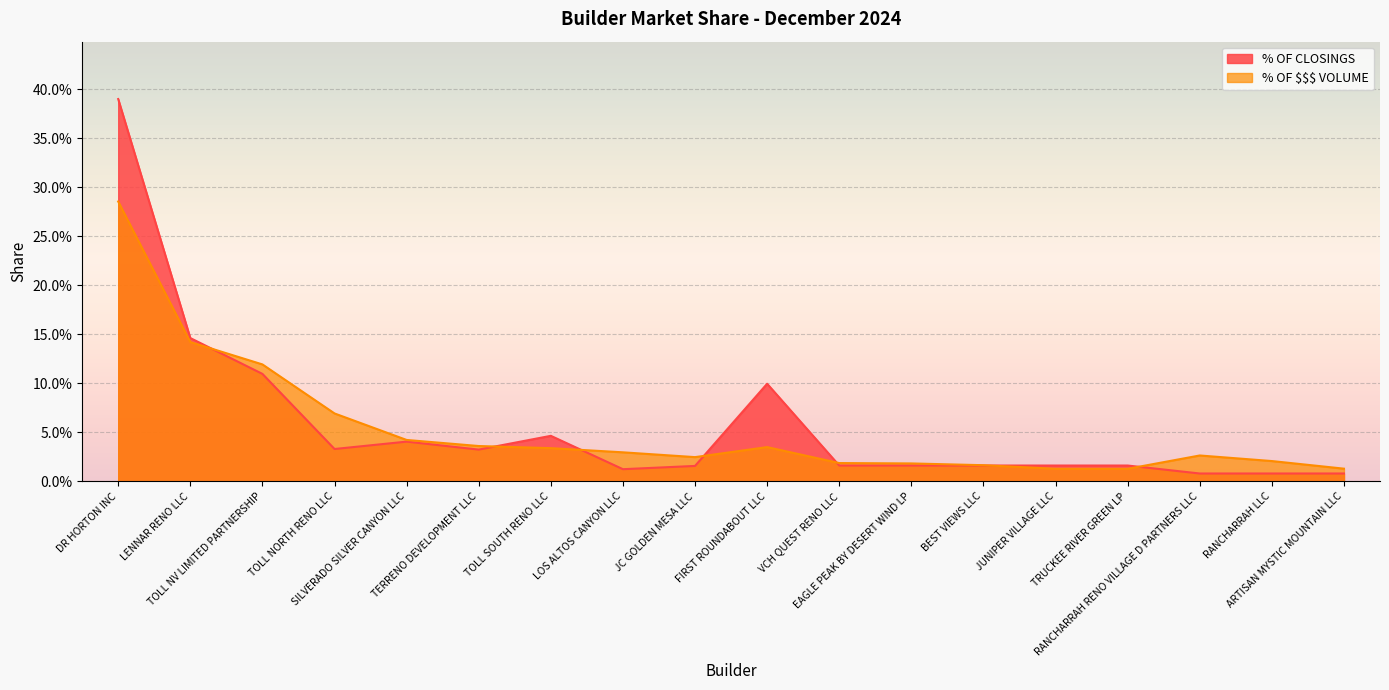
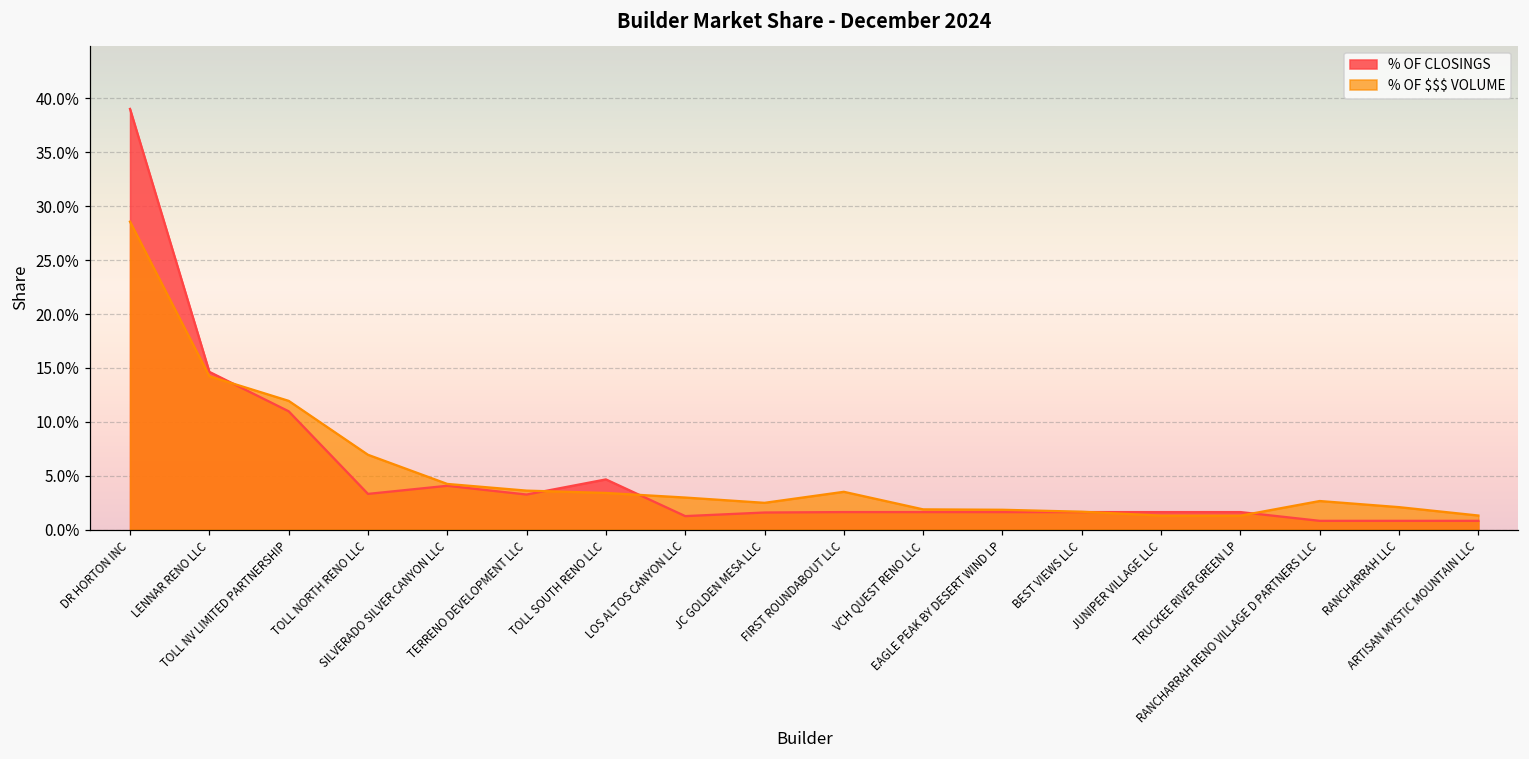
% OF CLOSINGS, FIRST ROUNDABOUT LLC: 10% -> 2%
